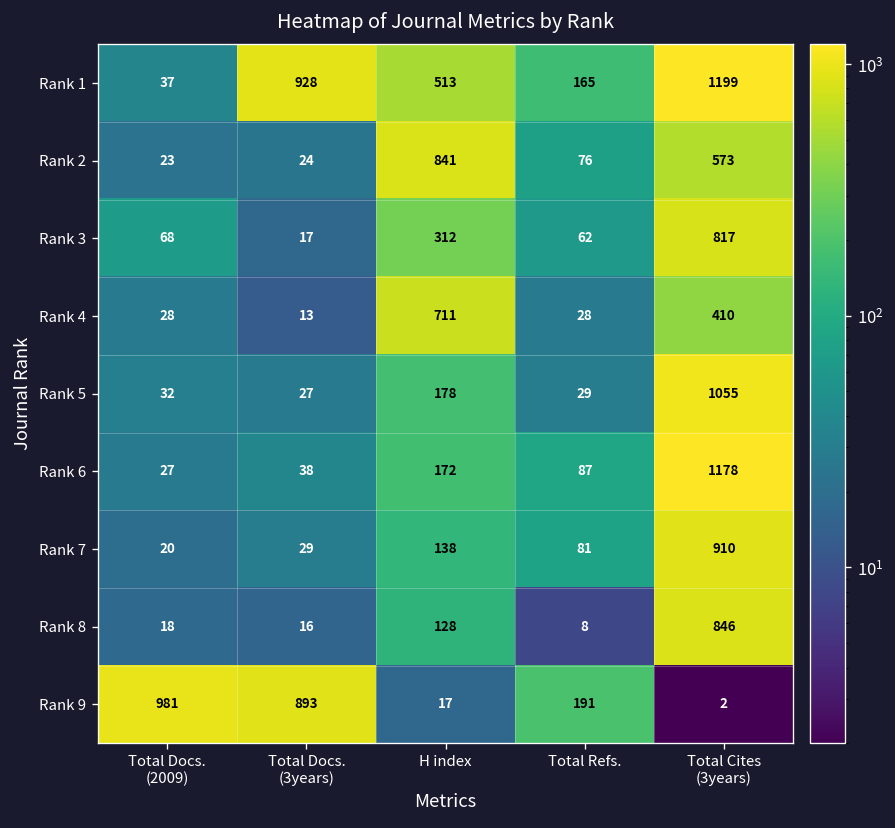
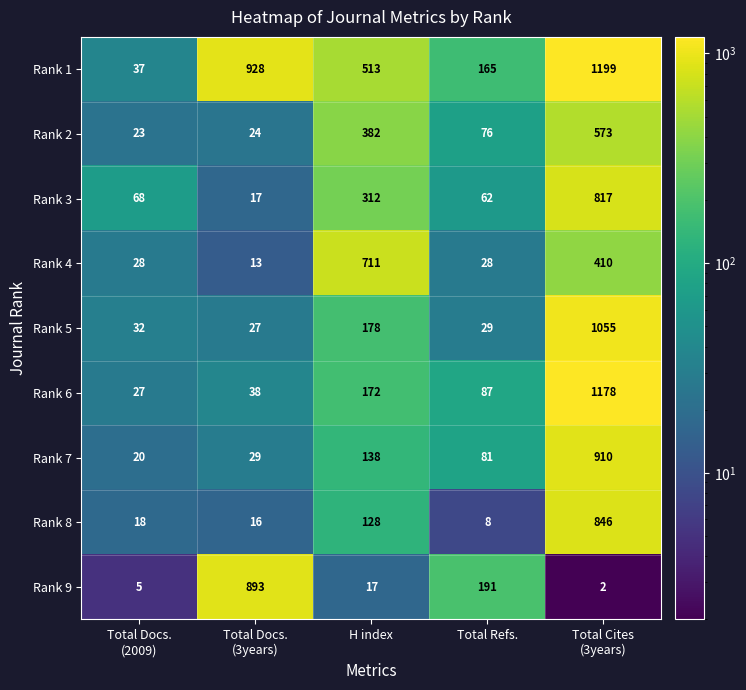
Rank 2, H index: 841 -> 382
Rank 9, Total Docs. (2009): 981 -> 5
